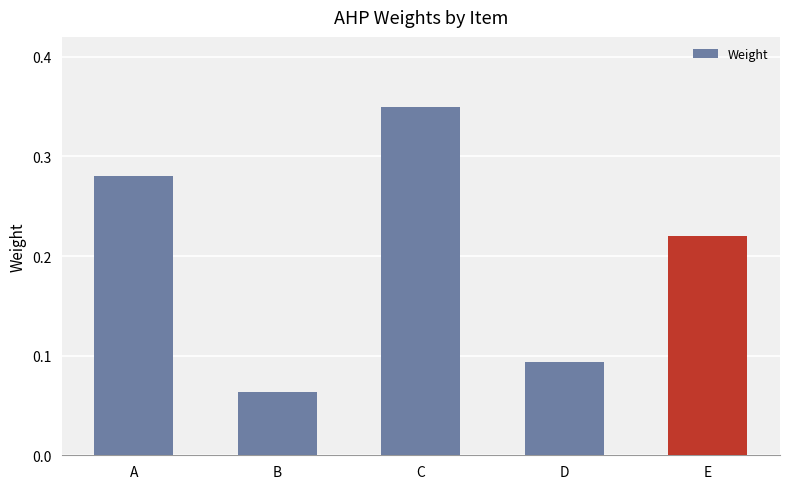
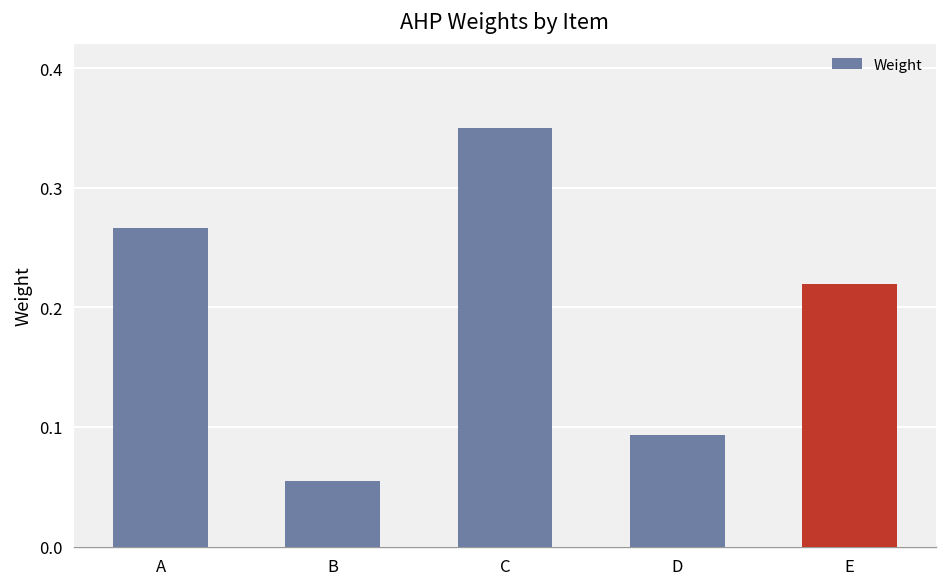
A: 0.28 -> 0.27
B: 0.064 -> 0.055
